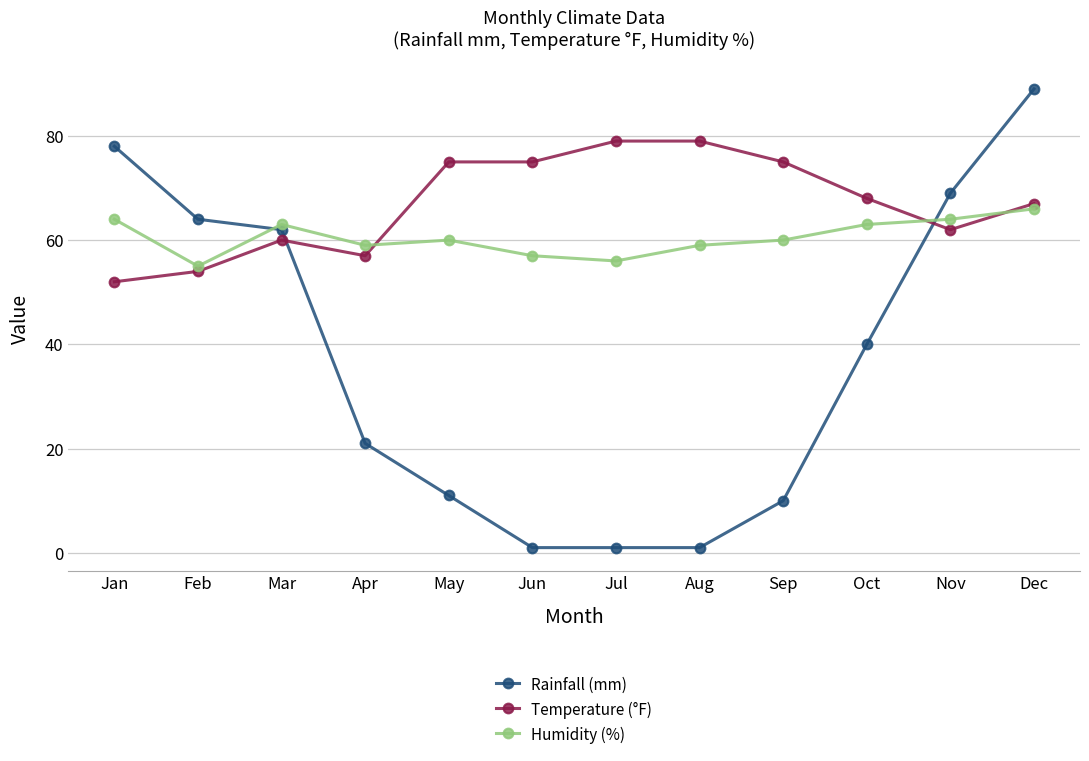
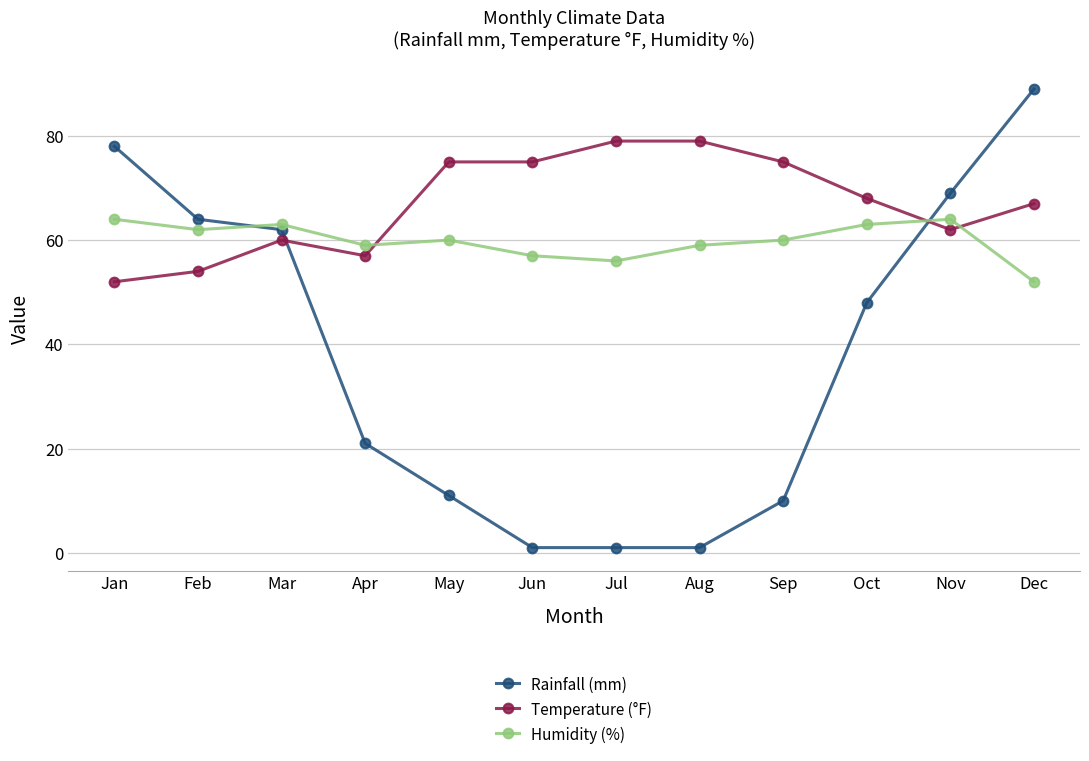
Humidity (%), Feb: 55 -> 62
Rainfall (mm), Oct: 40 -> 48
Humidity (%), Dec: 66 -> 52
